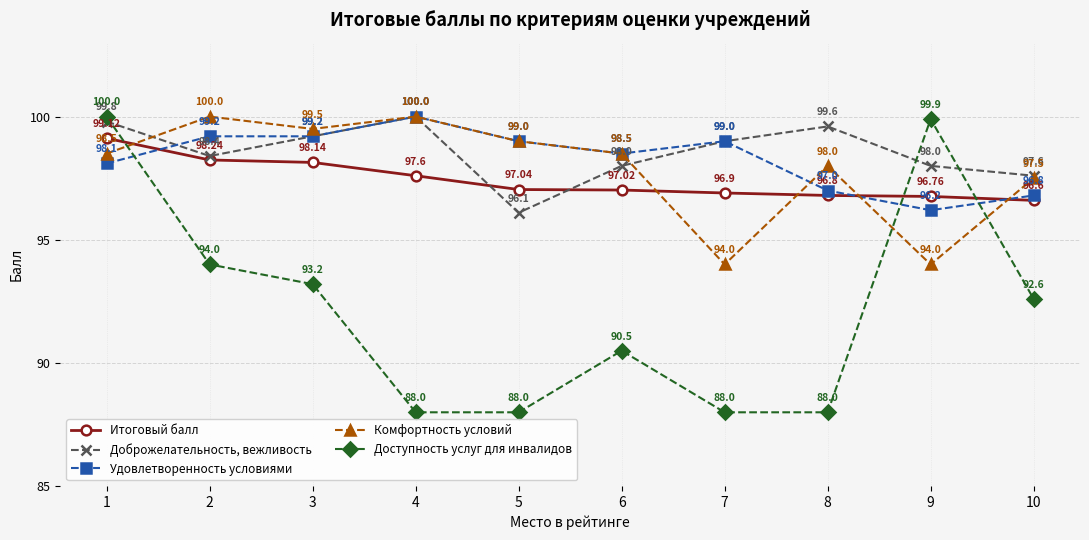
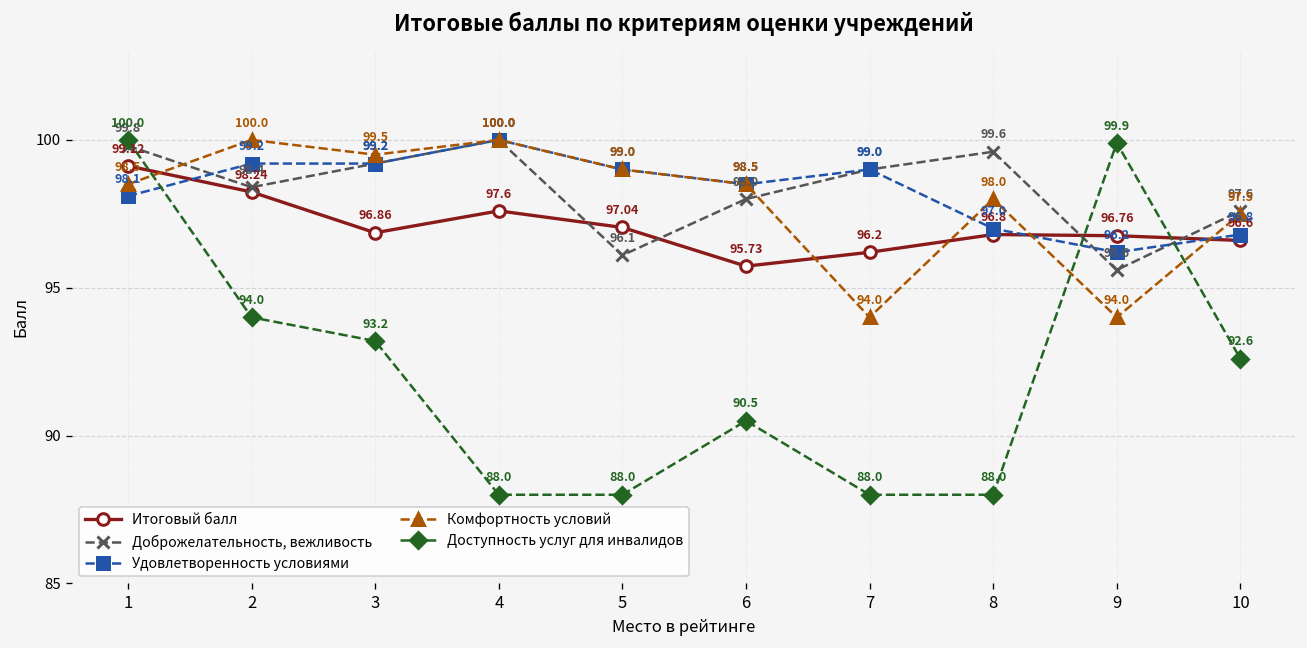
Итоговый балл, 3: 98.14 -> 96.86
Итоговый балл, 6: 97.02 -> 95.73
Итоговый балл, 7: 96.9 -> 96.2
Доброжелательность, вежливость, 9: 98.0 -> 95.6
